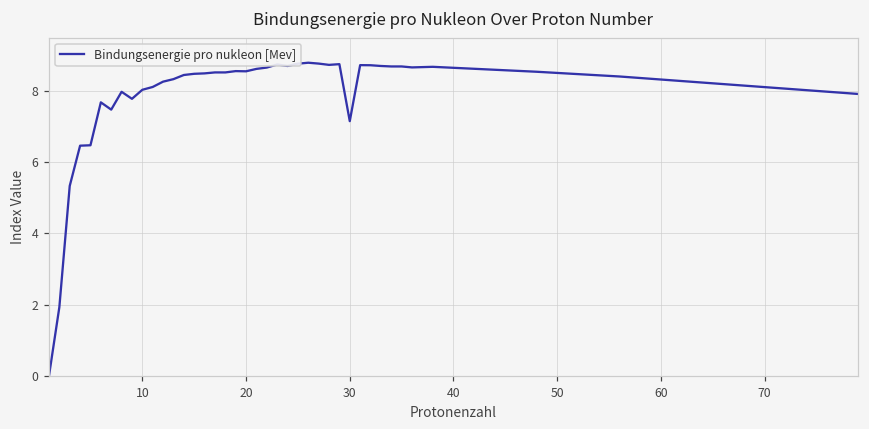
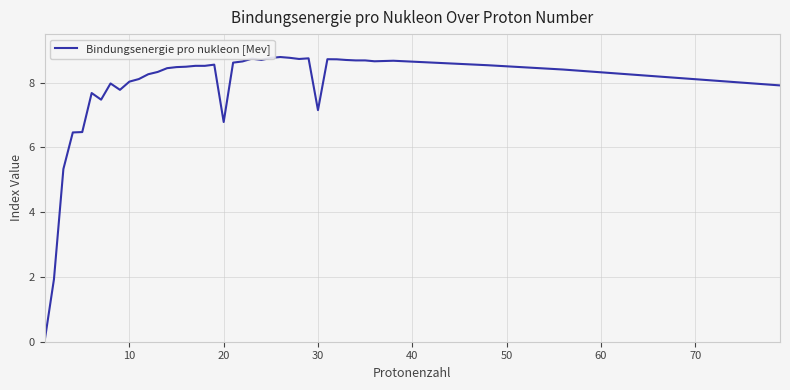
20: 8.6 -> 6.8
